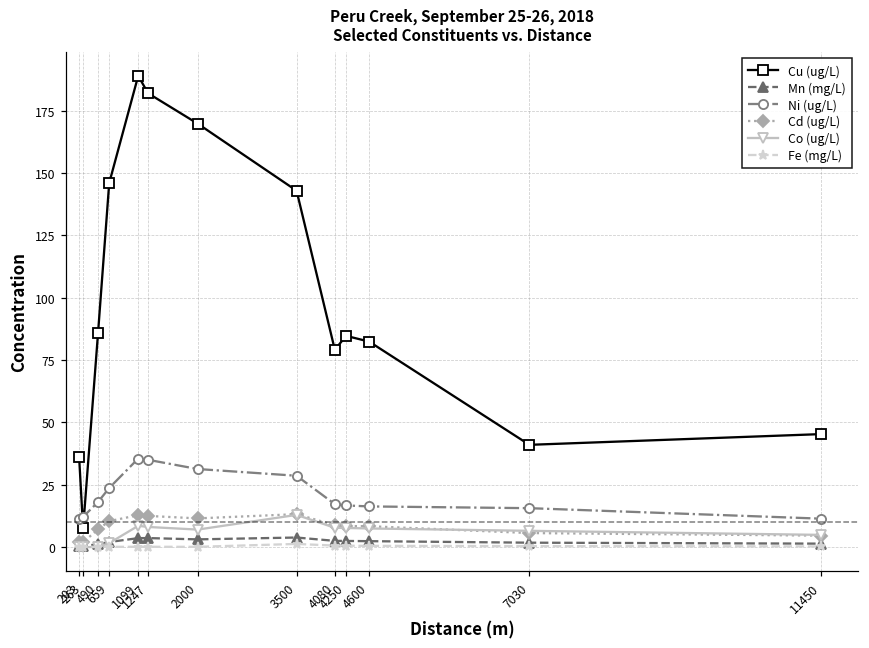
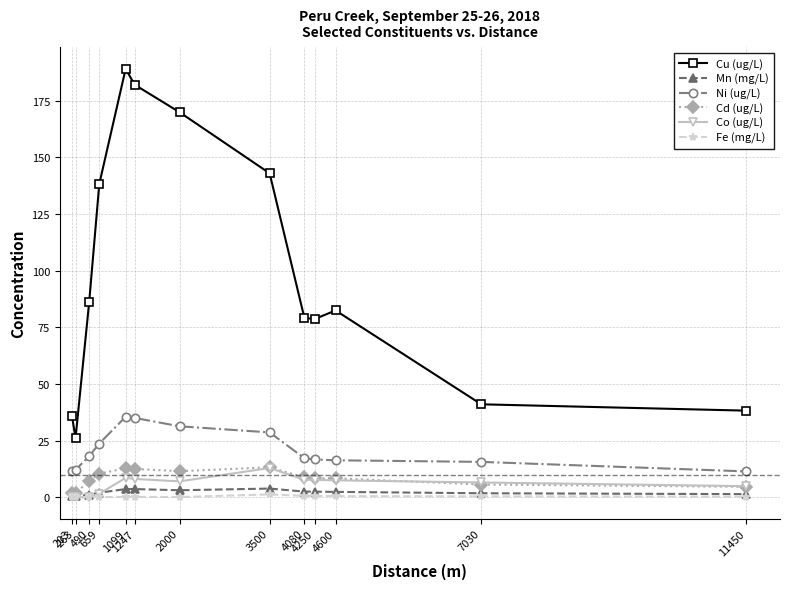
Cu (ug/L), 263: 8 -> 26
Cu (ug/L), 659: 146 -> 138
Cu (ug/L), 4250: 85 -> 79
Cu (ug/L), 11450: 45 -> 38
